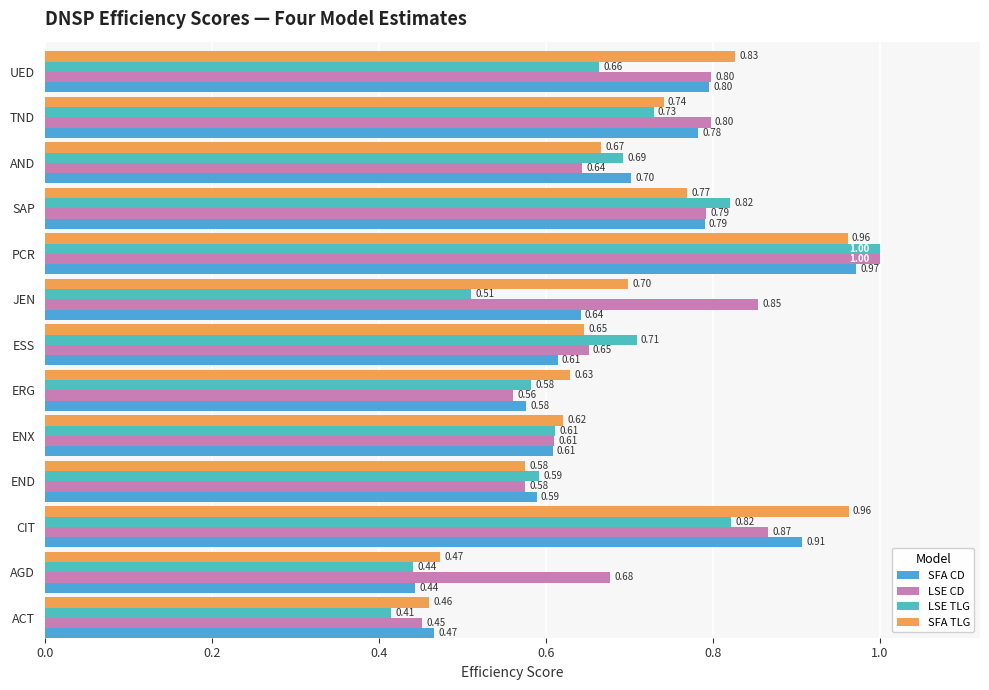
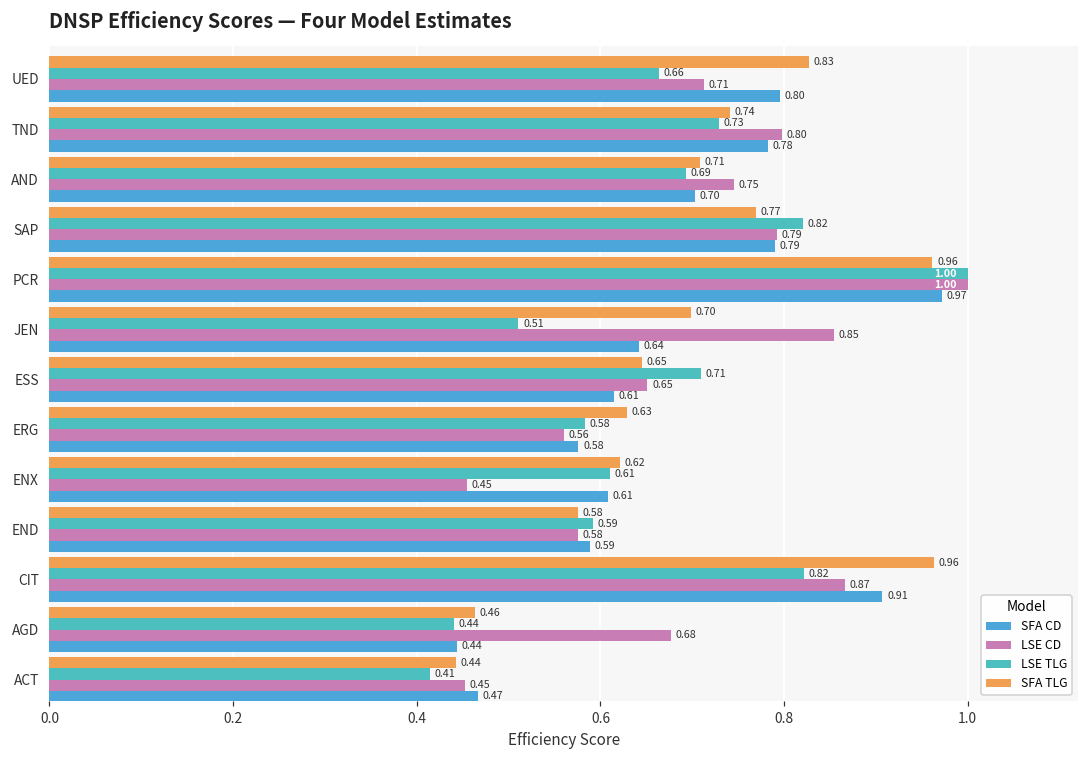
LSE CD, UED: 0.80 -> 0.71
SFA TLG, AND: 0.67 -> 0.71
LSE CD, AND: 0.64 -> 0.75
LSE CD, ENX: 0.61 -> 0.45
SFA TLG, AGD: 0.47 -> 0.46
SFA TLG, ACT: 0.46 -> 0.44
